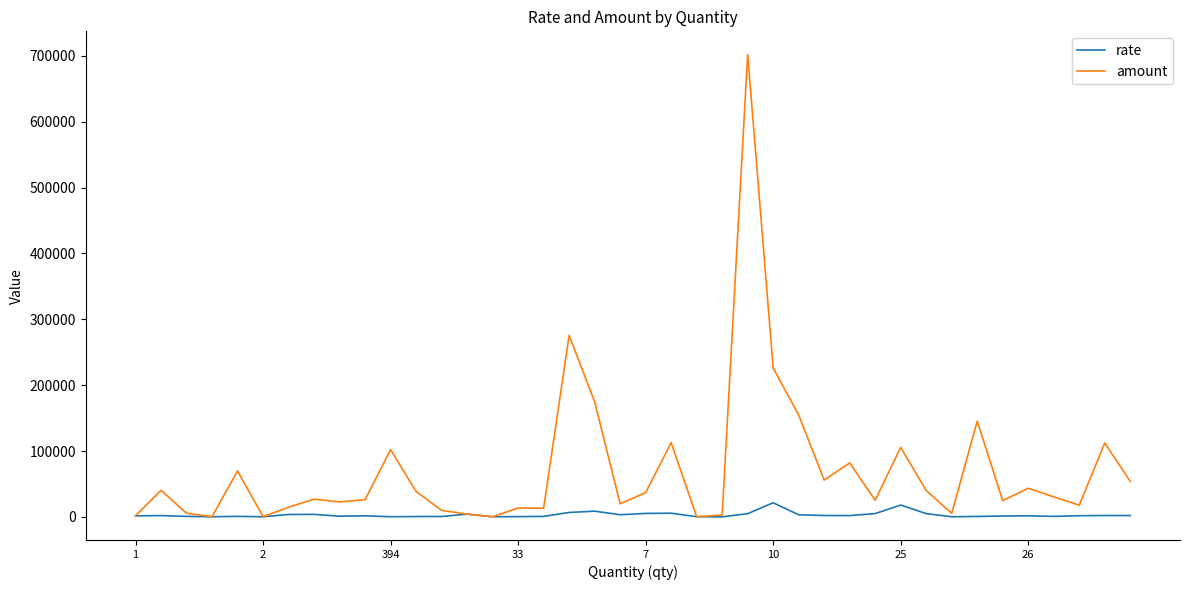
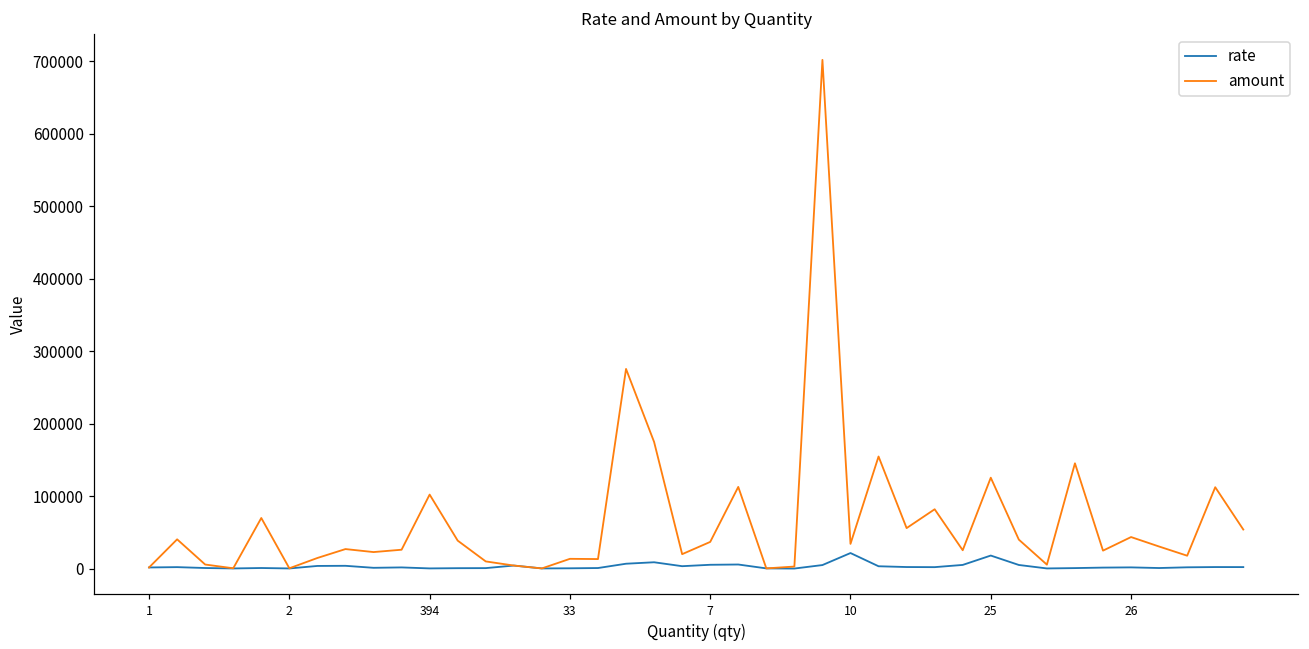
amount, 10: 230000 -> 30000
amount, 25: 110000 -> 130000
